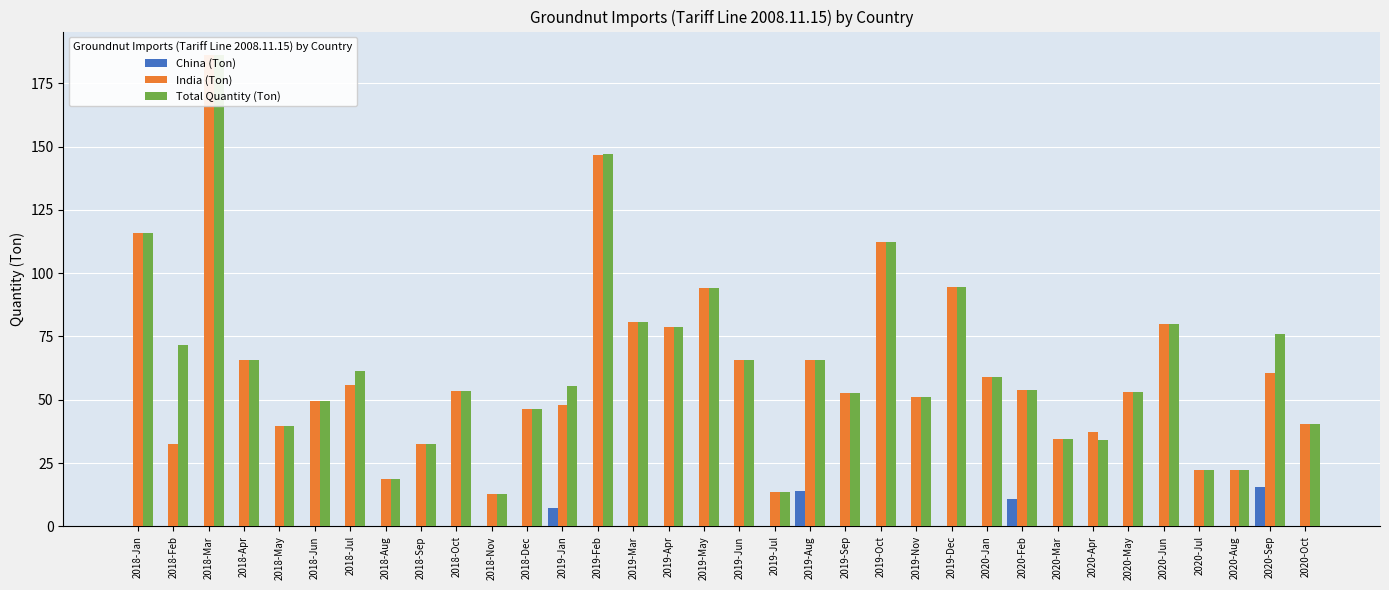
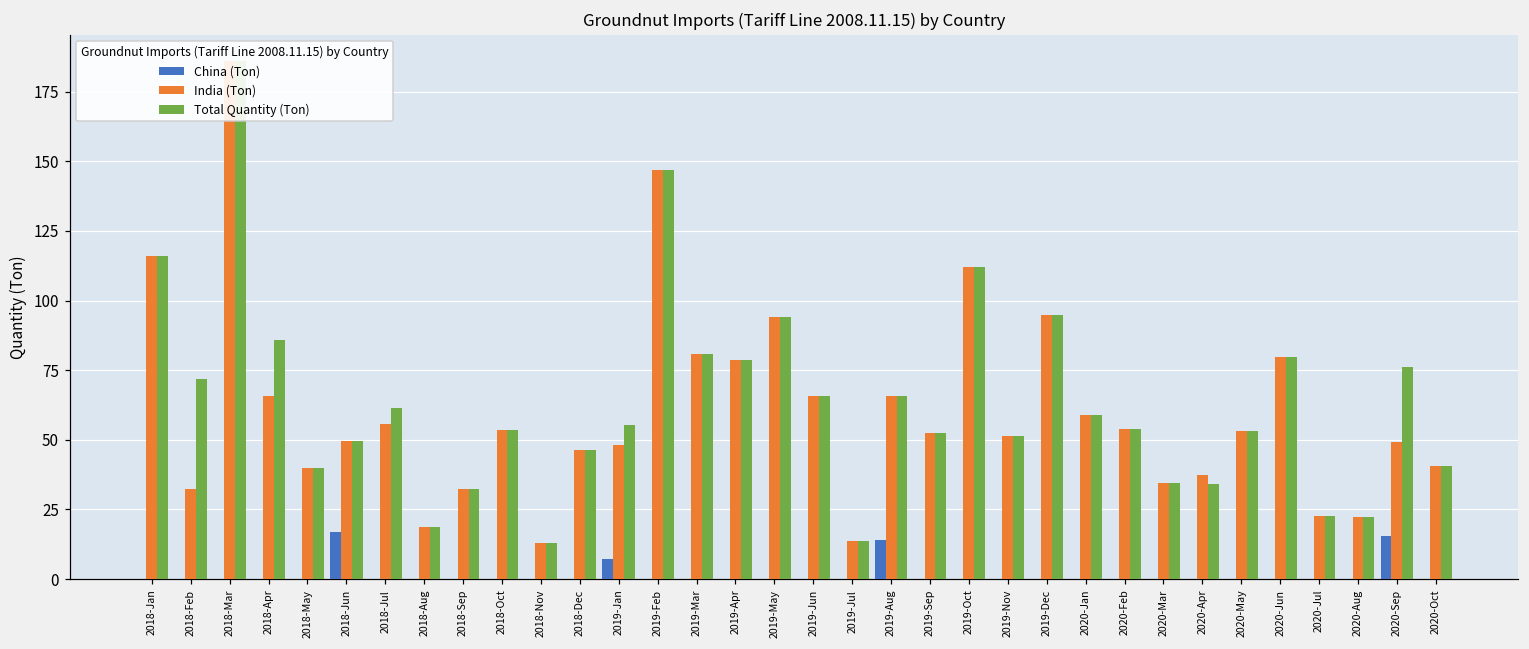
Total Quantity (Ton), 2018-Apr: 66 -> 86
China (Ton), 2018-Jun: 0 -> 17
China (Ton), 2020-Feb: 11 -> 0
India (Ton), 2020-Sep: 61 -> 49
